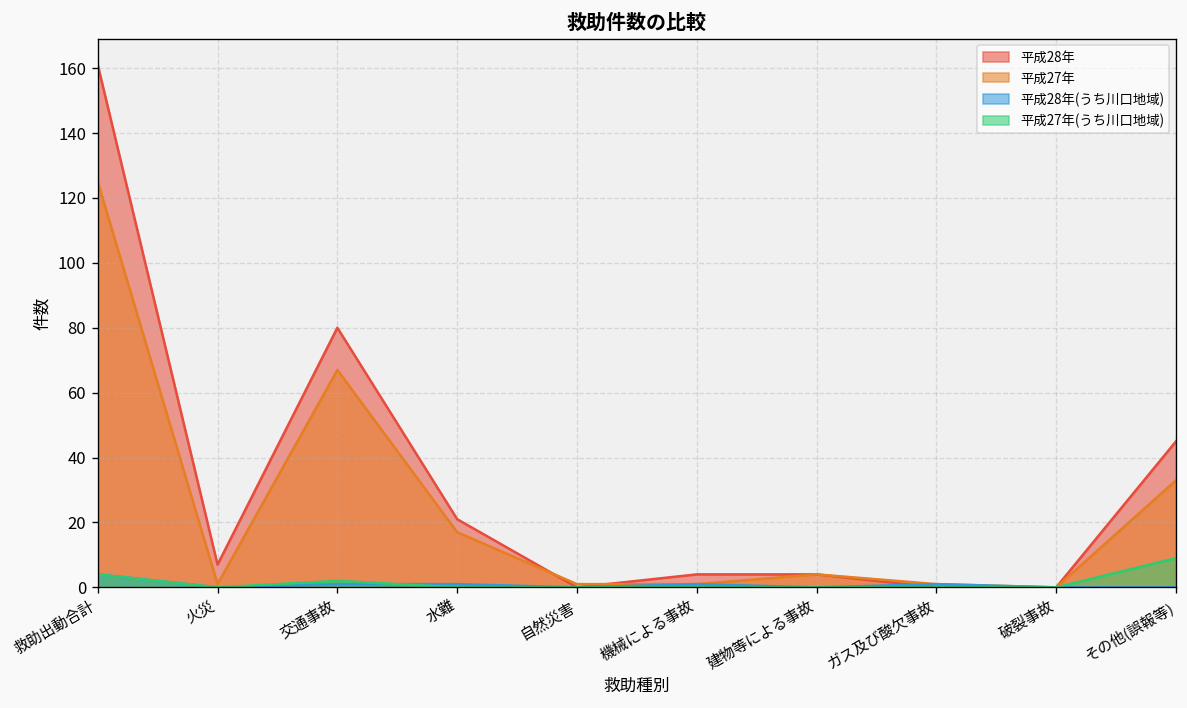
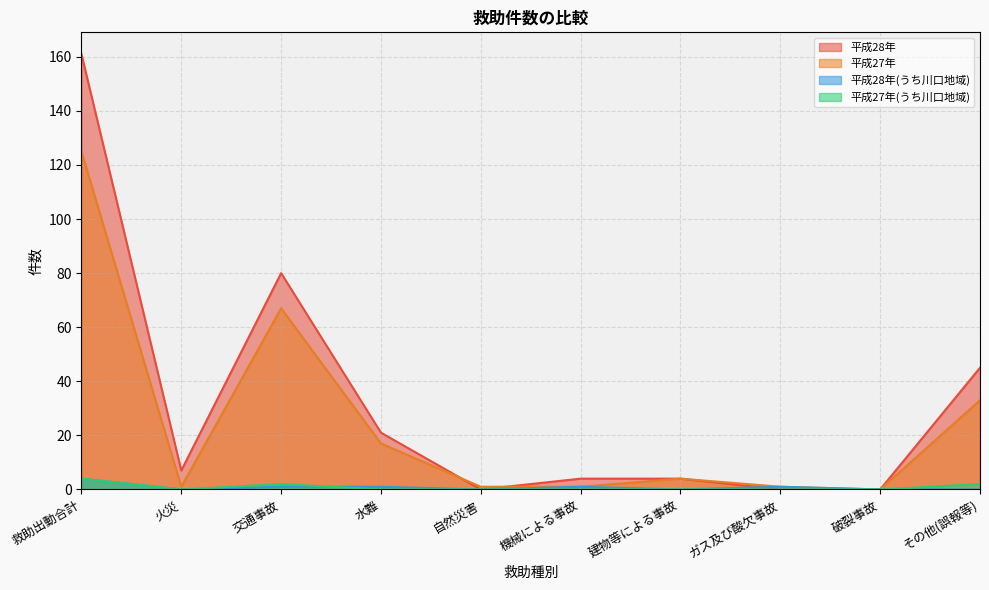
平成27年(うち川口地域), その他(誤報等): 9 -> 2
